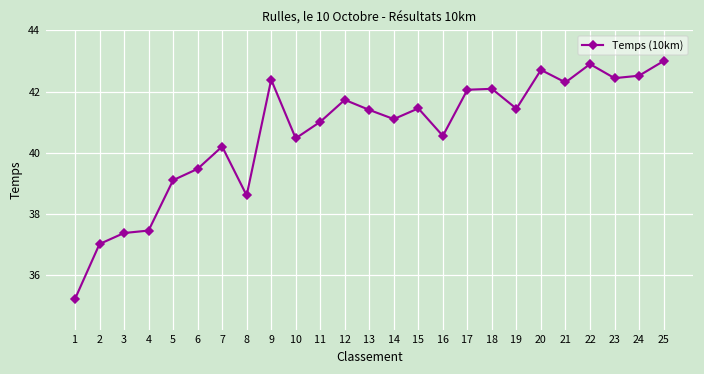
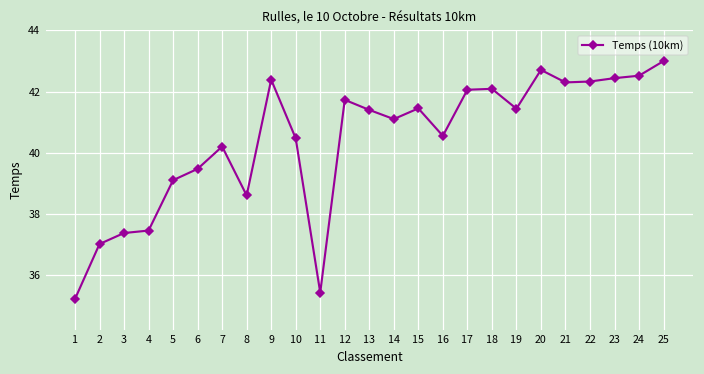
11: 41.0 -> 35.4
22: 42.9 -> 42.3
